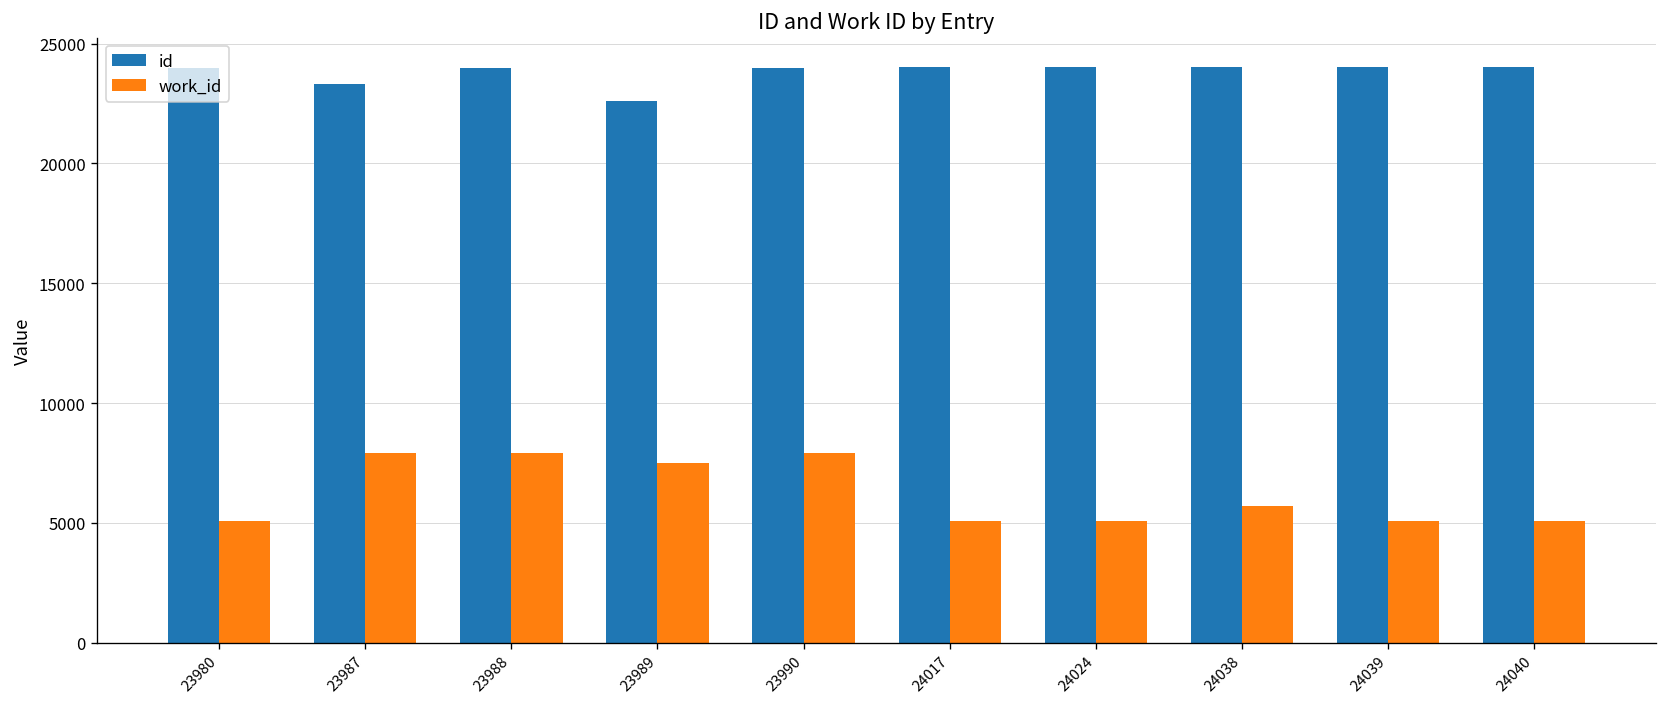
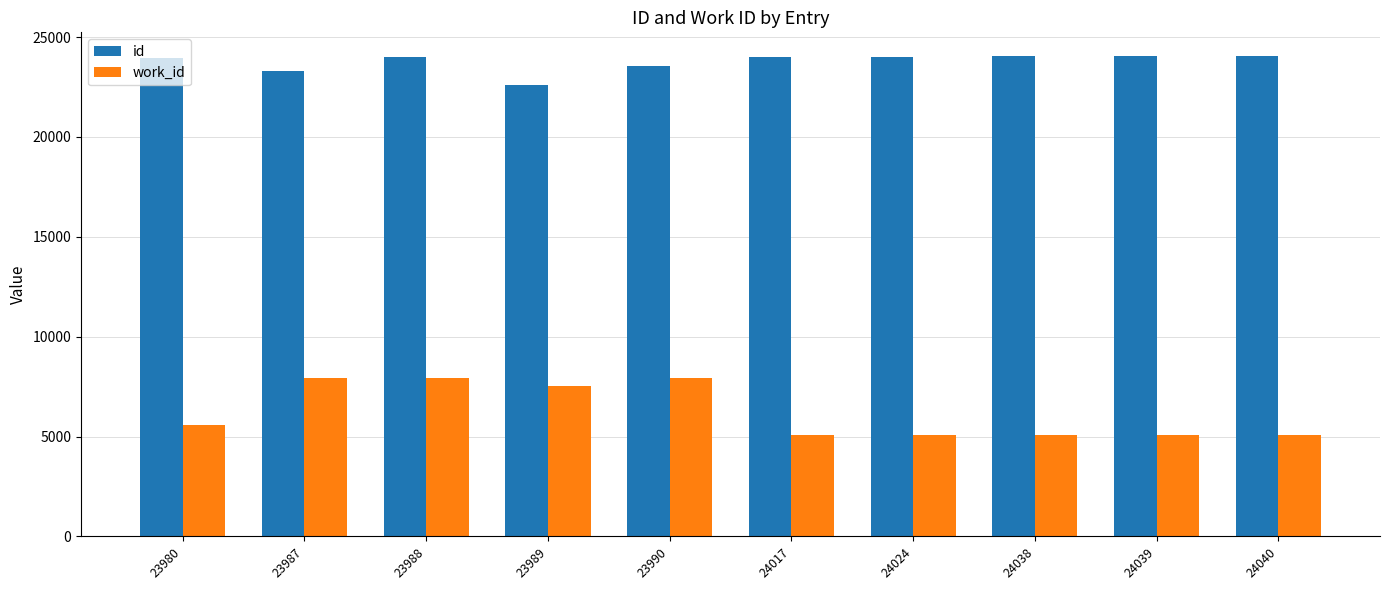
work_id, 23980: 5100 -> 5600
id, 23990: 24000 -> 23600
work_id, 24038: 5700 -> 5100
